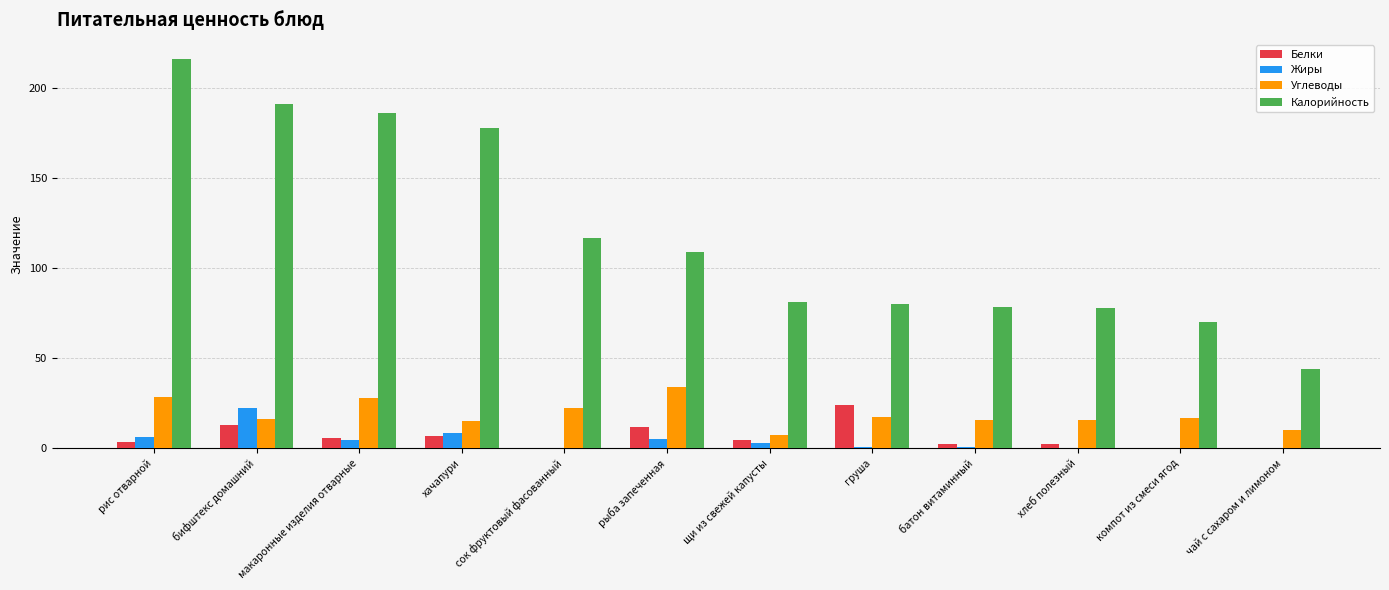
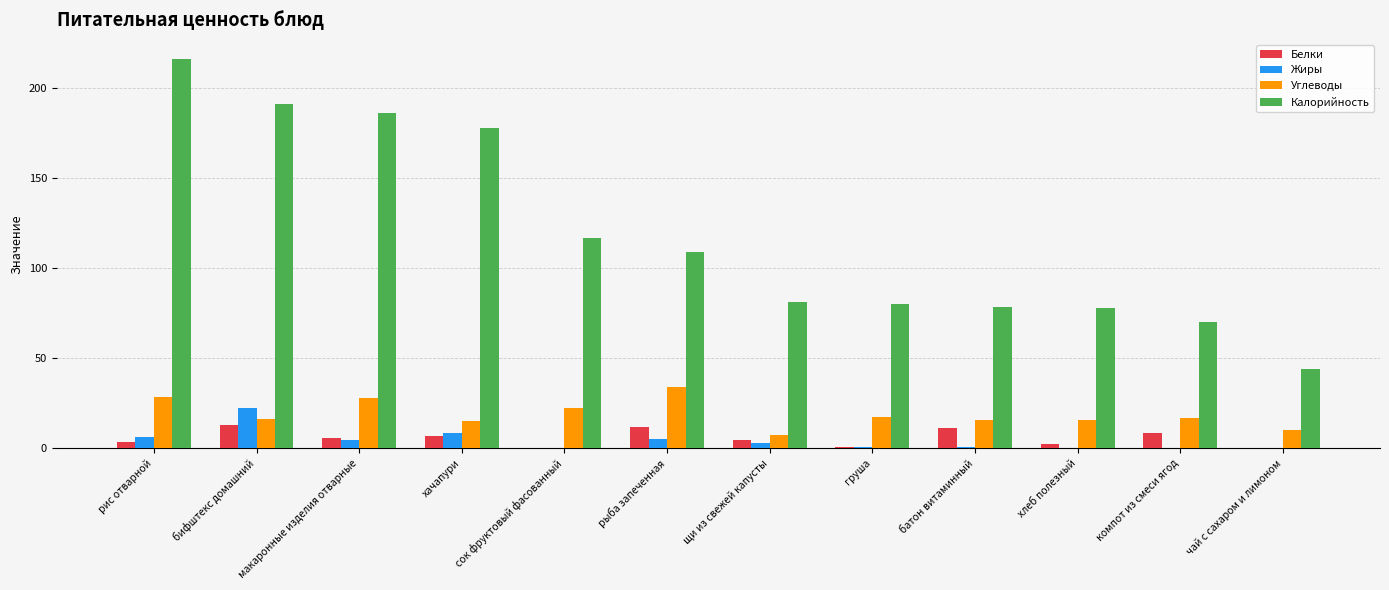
Белки, груша: 24 -> 1
Белки, батон витаминный: 2 -> 11
Белки, компот из смеси ягод: 0 -> 9
